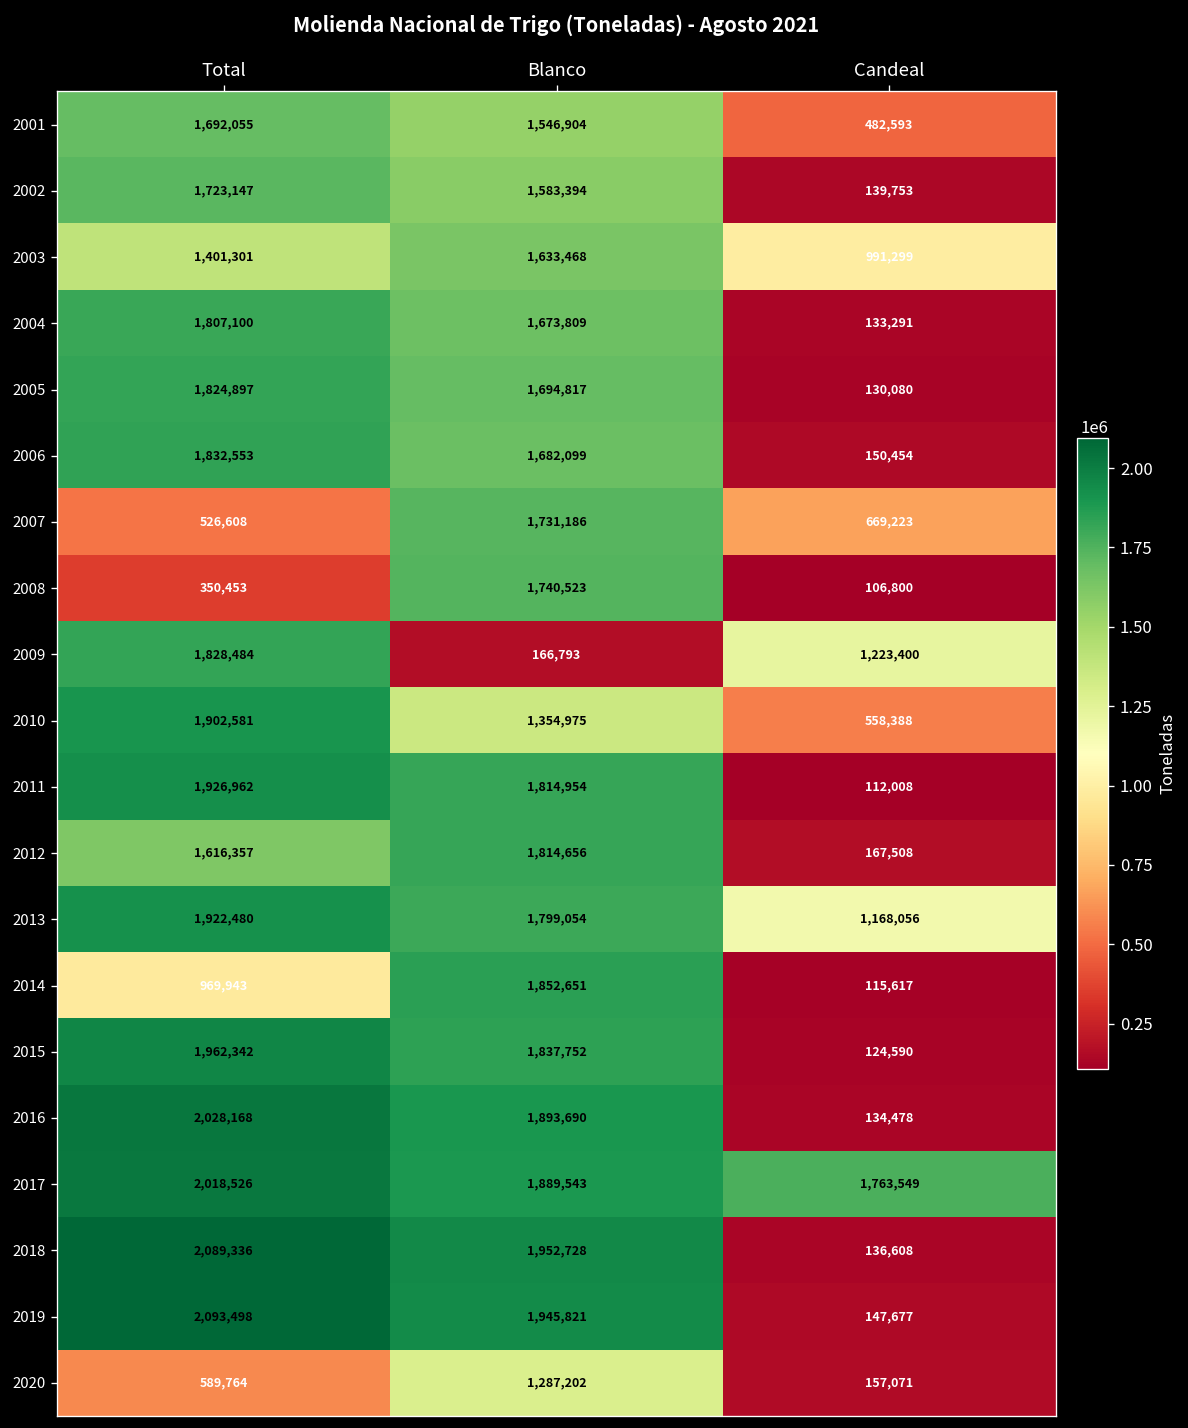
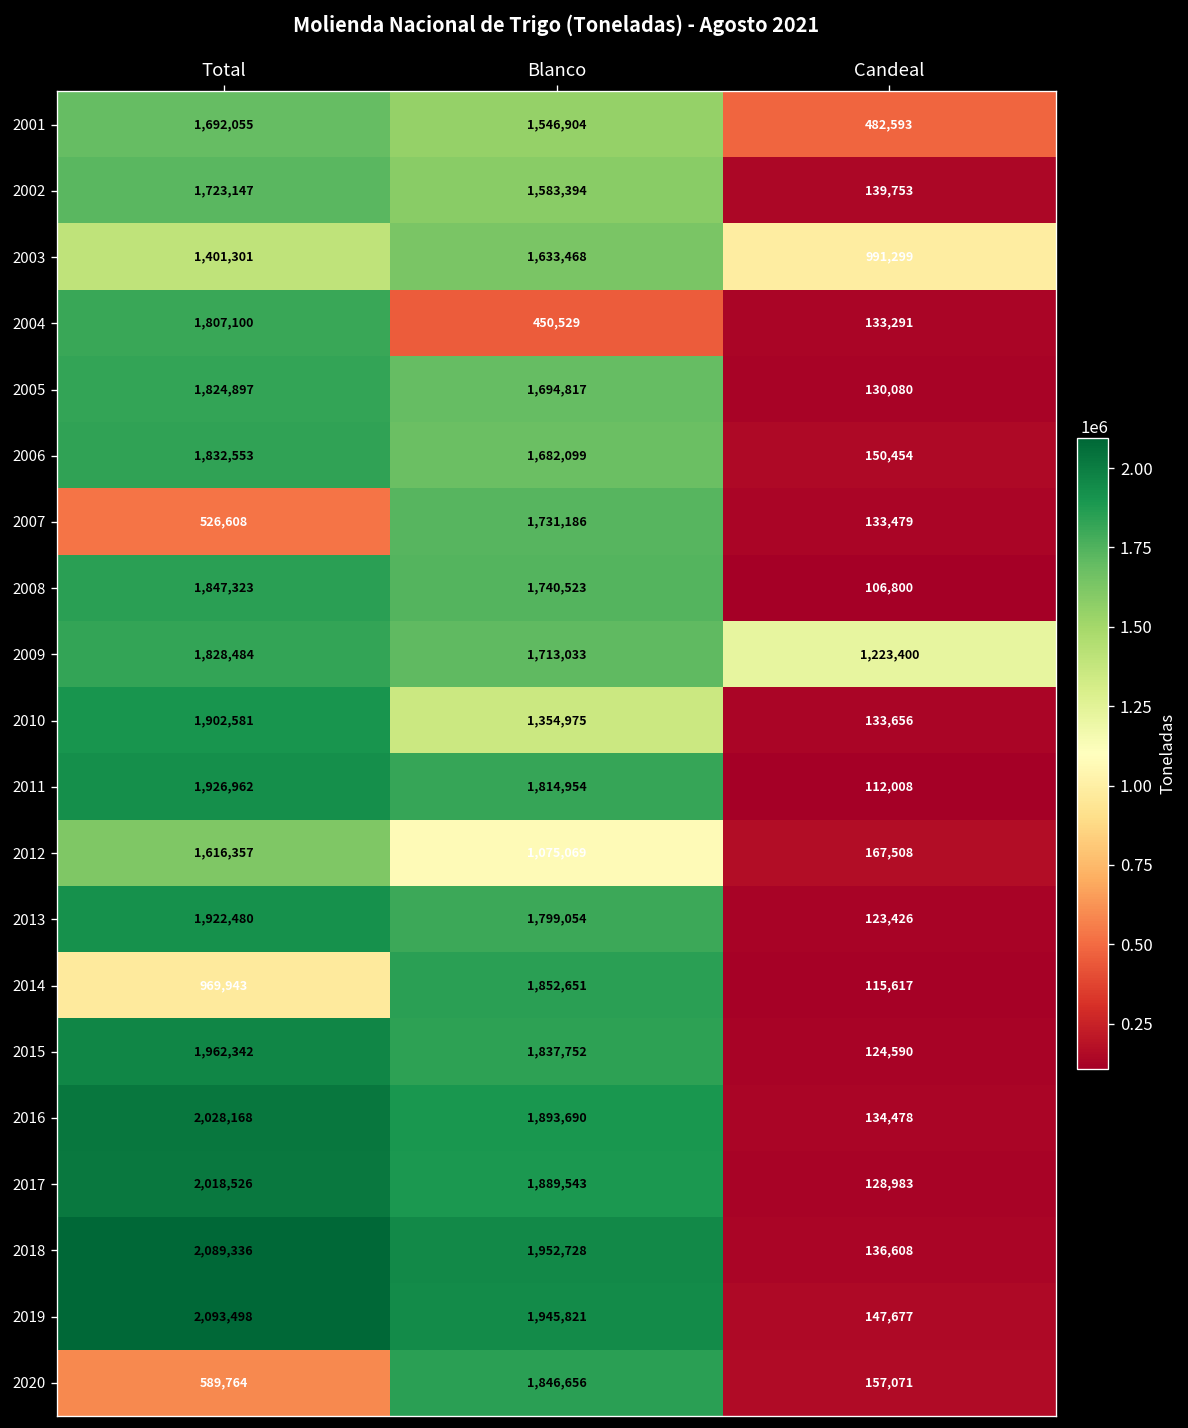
2004, Blanco: 1,673,809 -> 450,529
2007, Candeal: 669,223 -> 133,479
2008, Total: 350,453 -> 1,847,323
2009, Blanco: 166,793 -> 1,713,033
2010, Candeal: 558,388 -> 133,656
2012, Blanco: 1,814,656 -> 1,075,069
2013, Candeal: 1,168,056 -> 123,426
2017, Candeal: 1,763,549 -> 128,983
2020, Blanco: 1,287,202 -> 1,846,656
